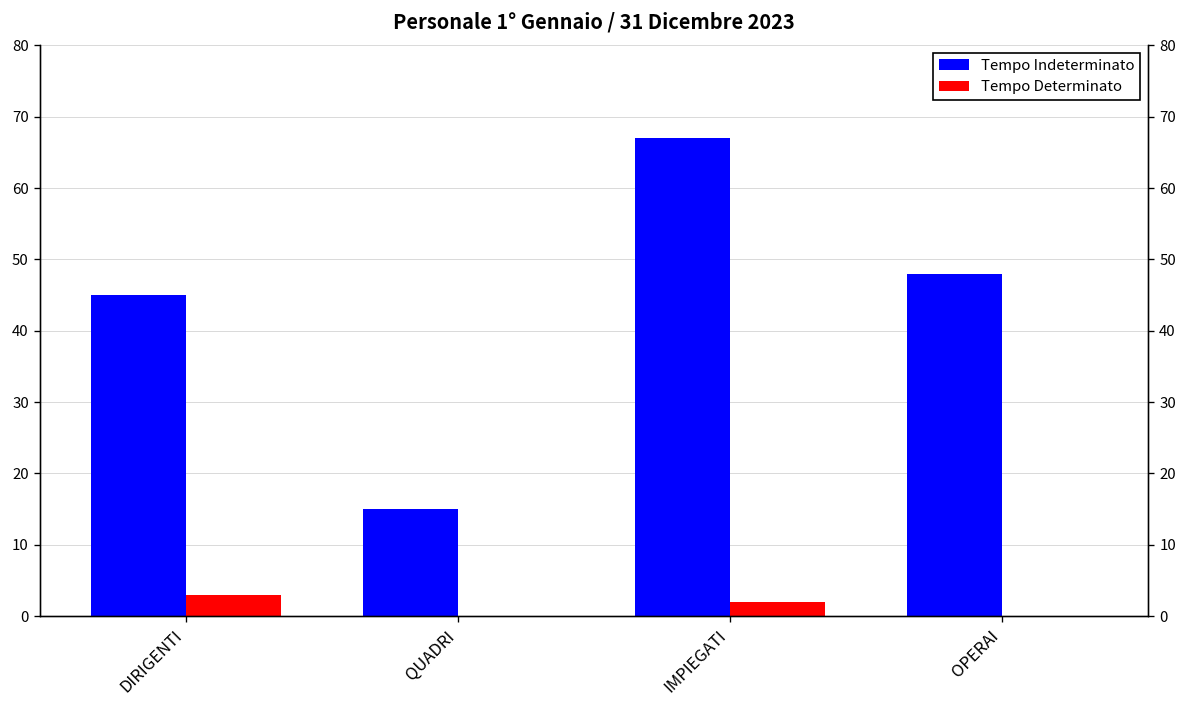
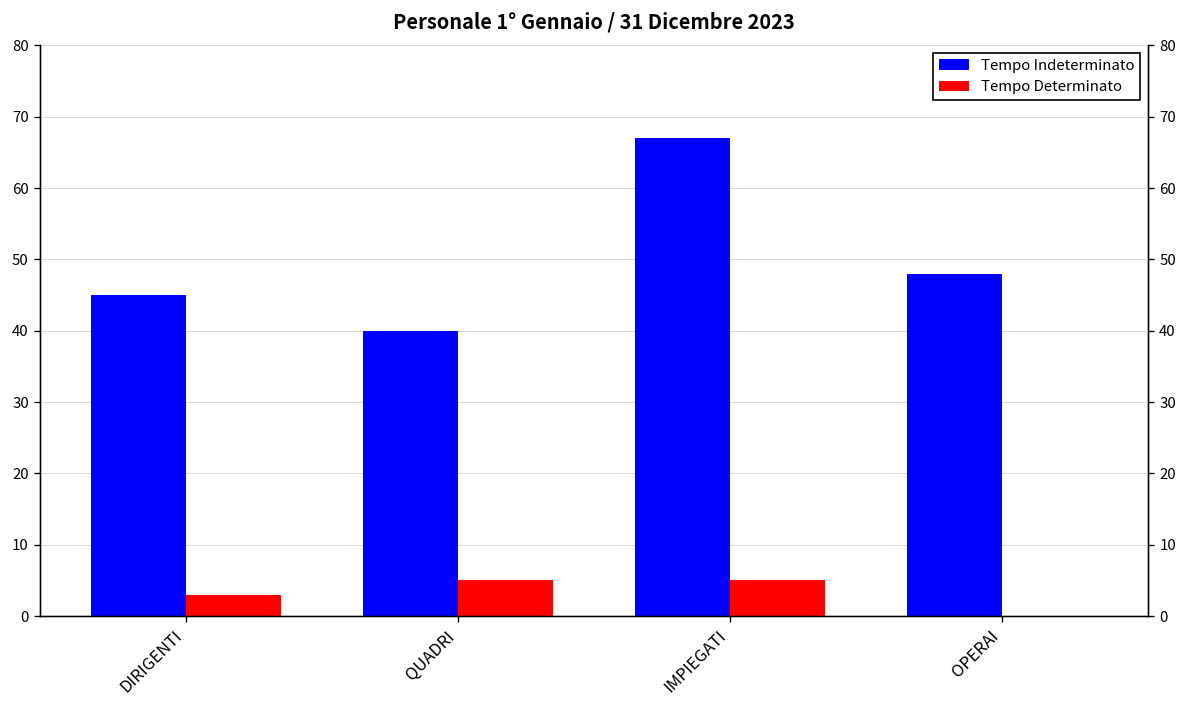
Tempo Indeterminato, QUADRI: 15 -> 40
Tempo Determinato, QUADRI: 0 -> 5
Tempo Determinato, IMPIEGATI: 2 -> 5
